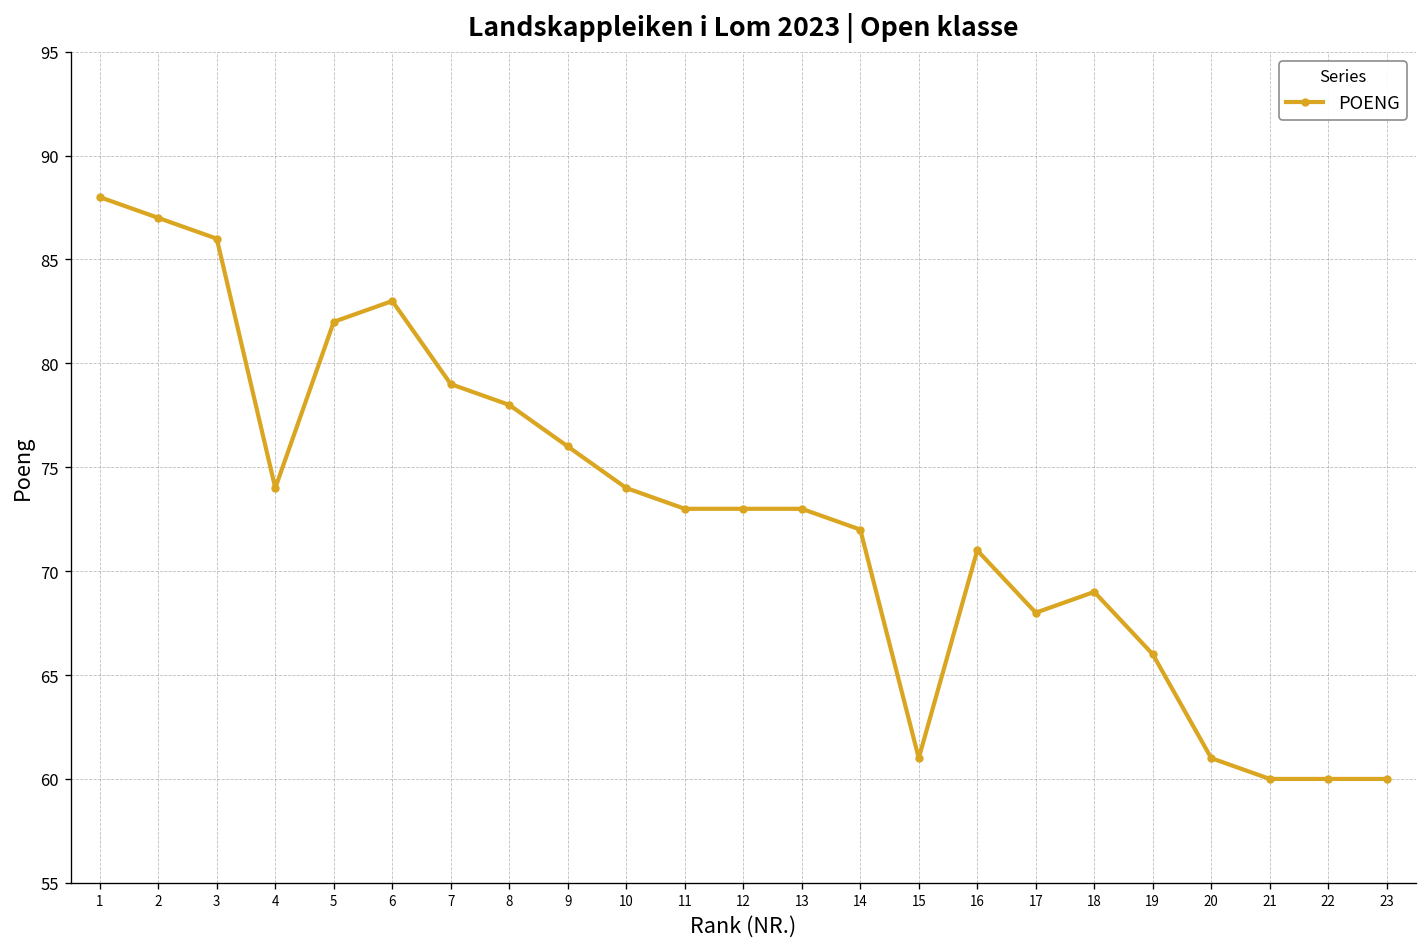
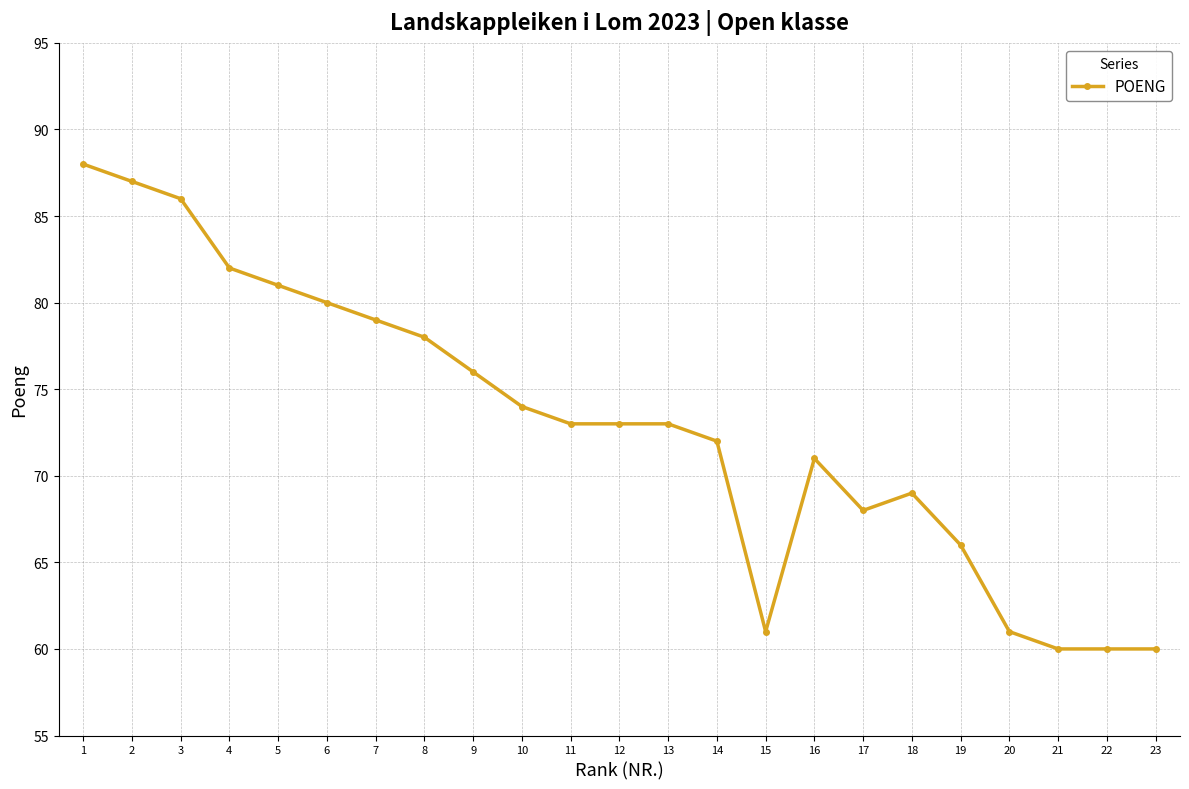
4: 74 -> 82
5: 82 -> 81
6: 83 -> 80
